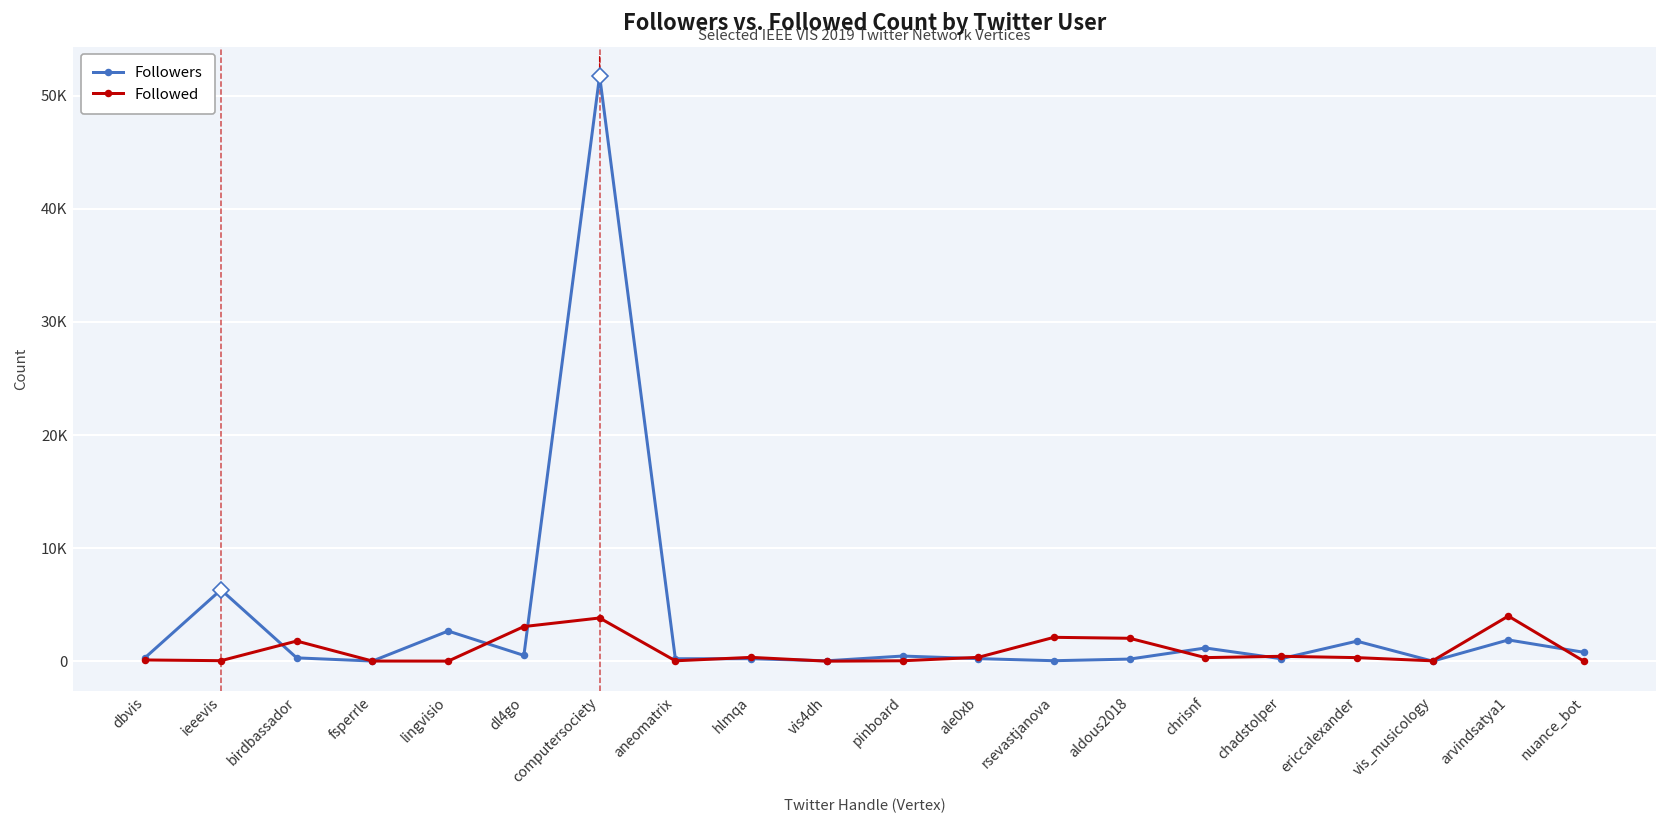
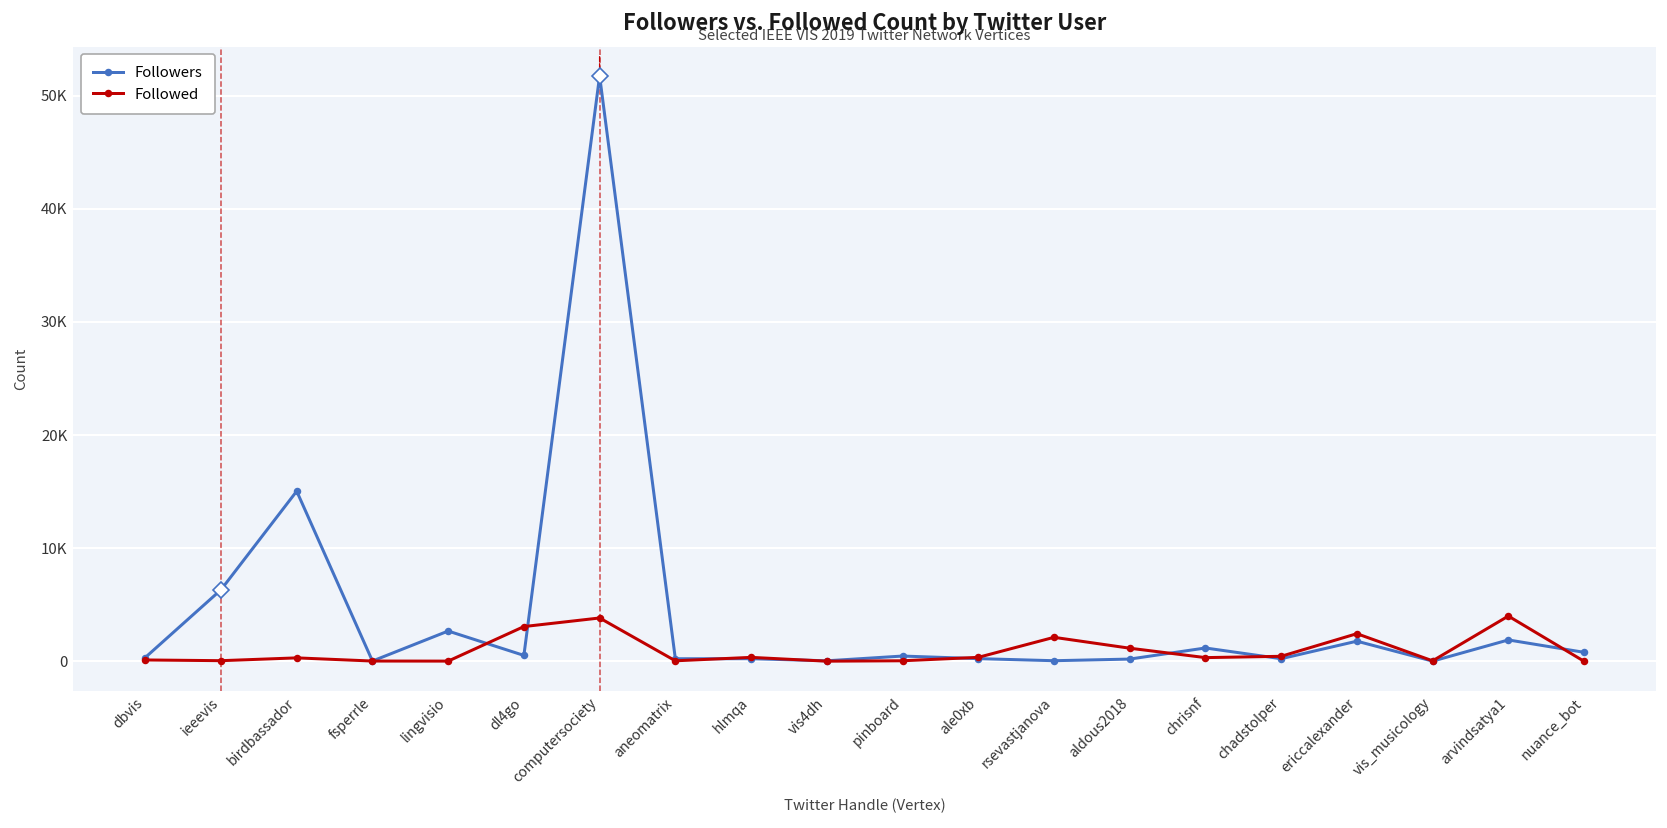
Followers, birdbassador: 0 -> 15000
Followed, birdbassador: 2000 -> 0
Followed, aldous2018: 2000 -> 1000
Followed, ericcalexander: 0 -> 2000
